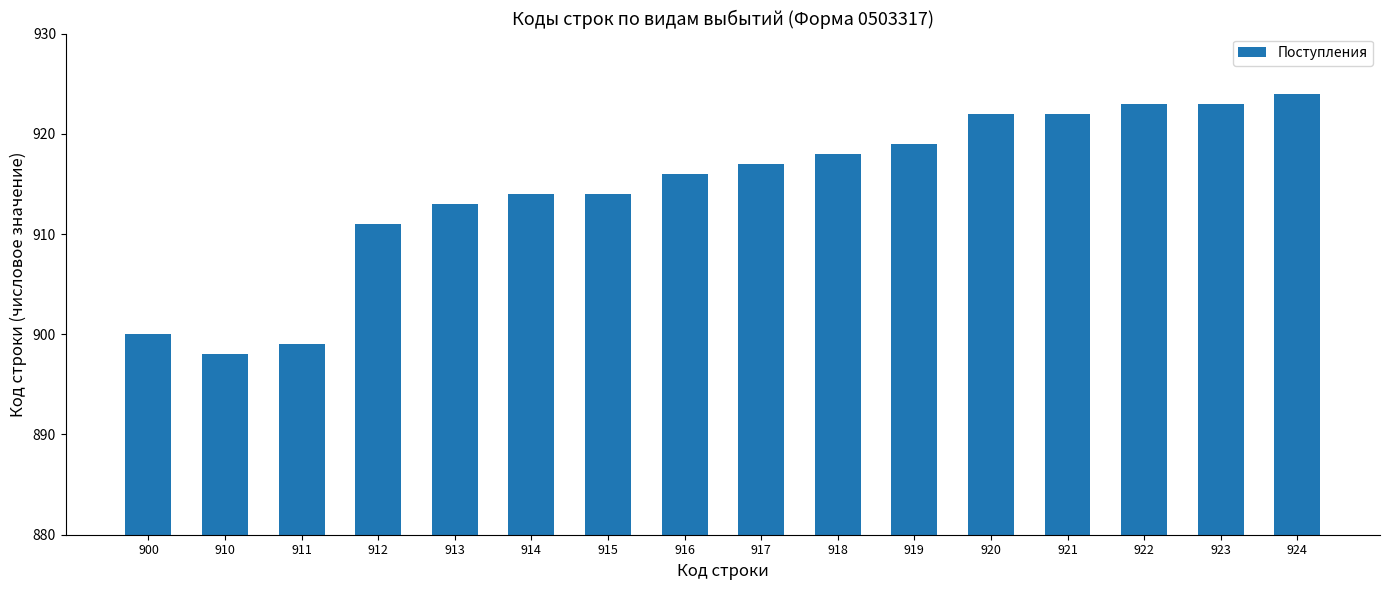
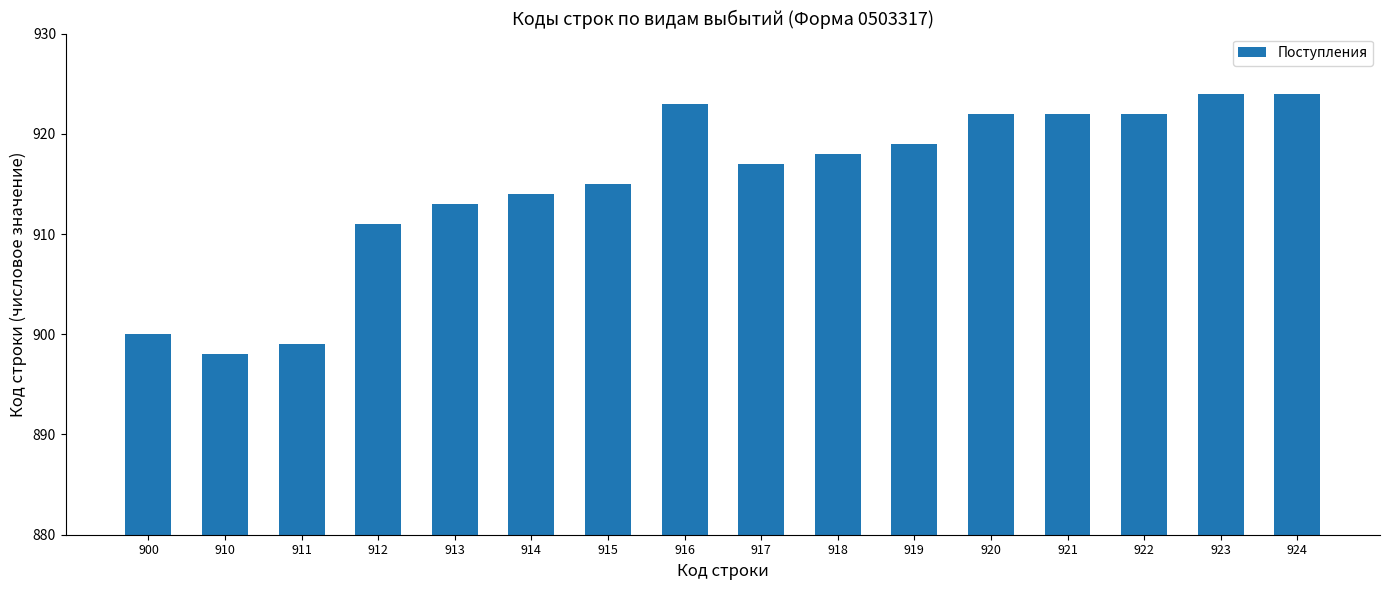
915: 914 -> 915
916: 916 -> 923
922: 923 -> 922
923: 923 -> 924
